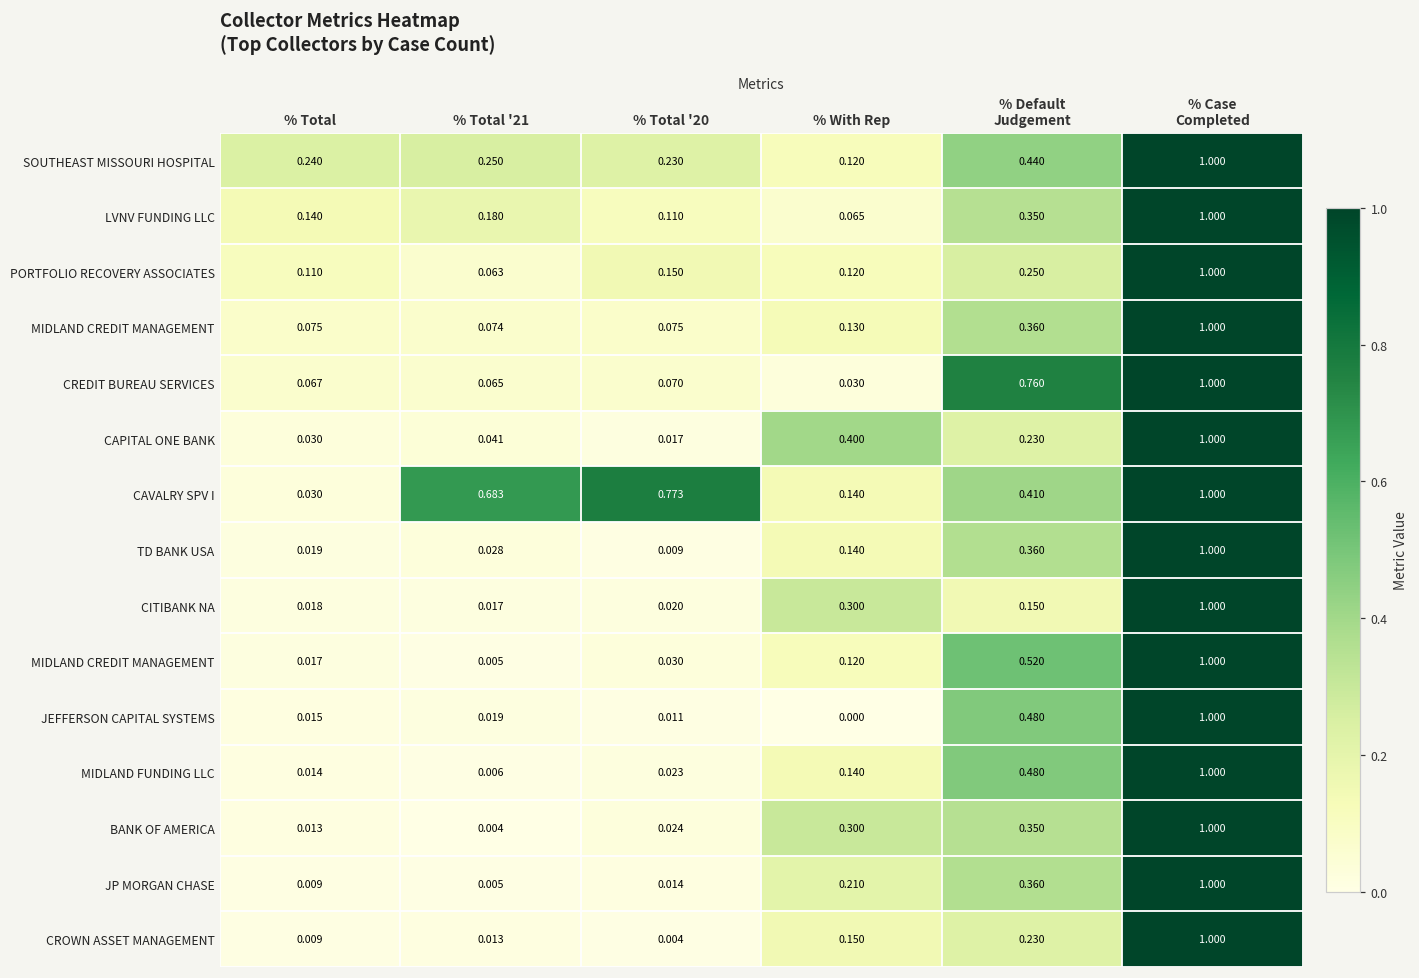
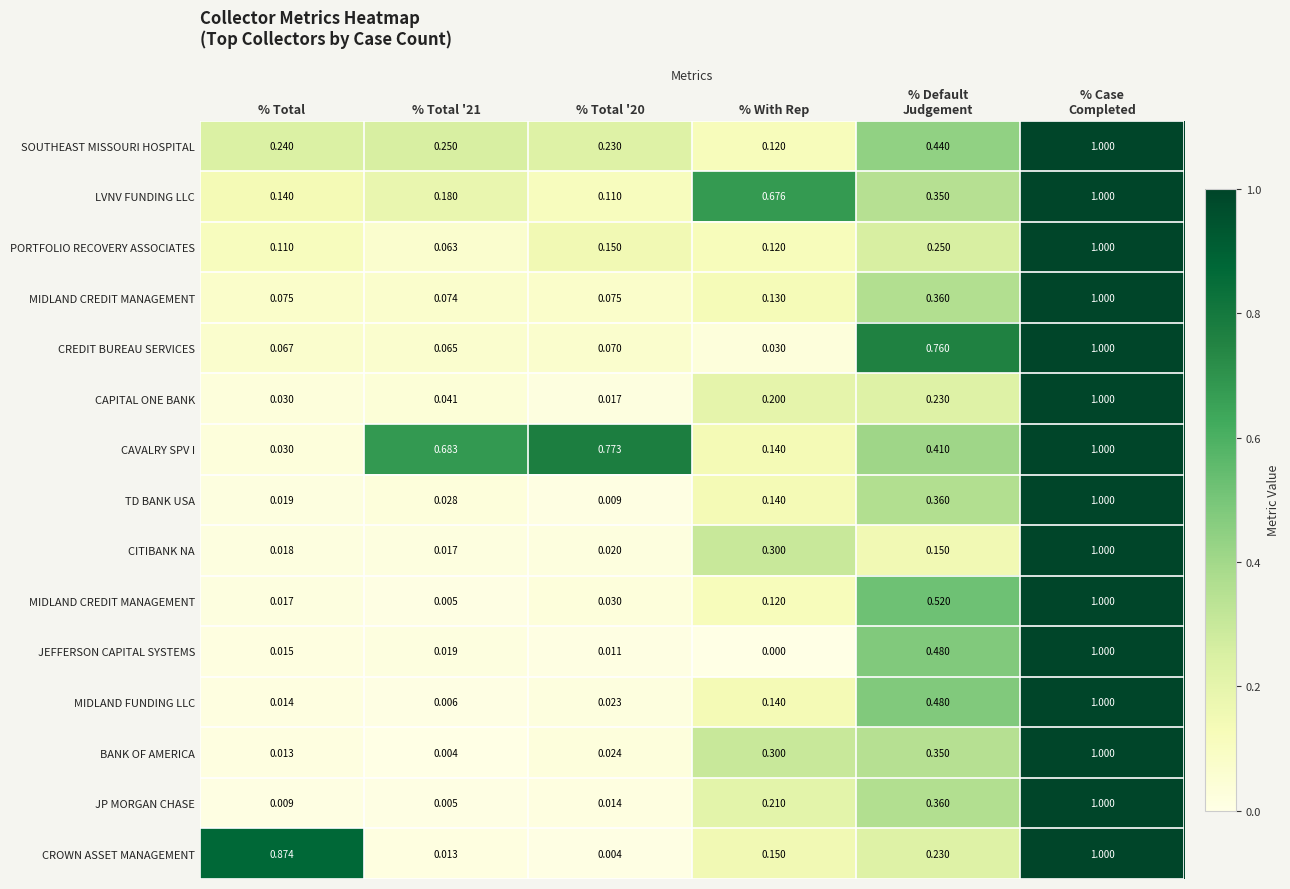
LVNV FUNDING LLC, % With Rep: 0.065 -> 0.676
CAPITAL ONE BANK, % With Rep: 0.400 -> 0.200
CROWN ASSET MANAGEMENT, % Total: 0.009 -> 0.874
